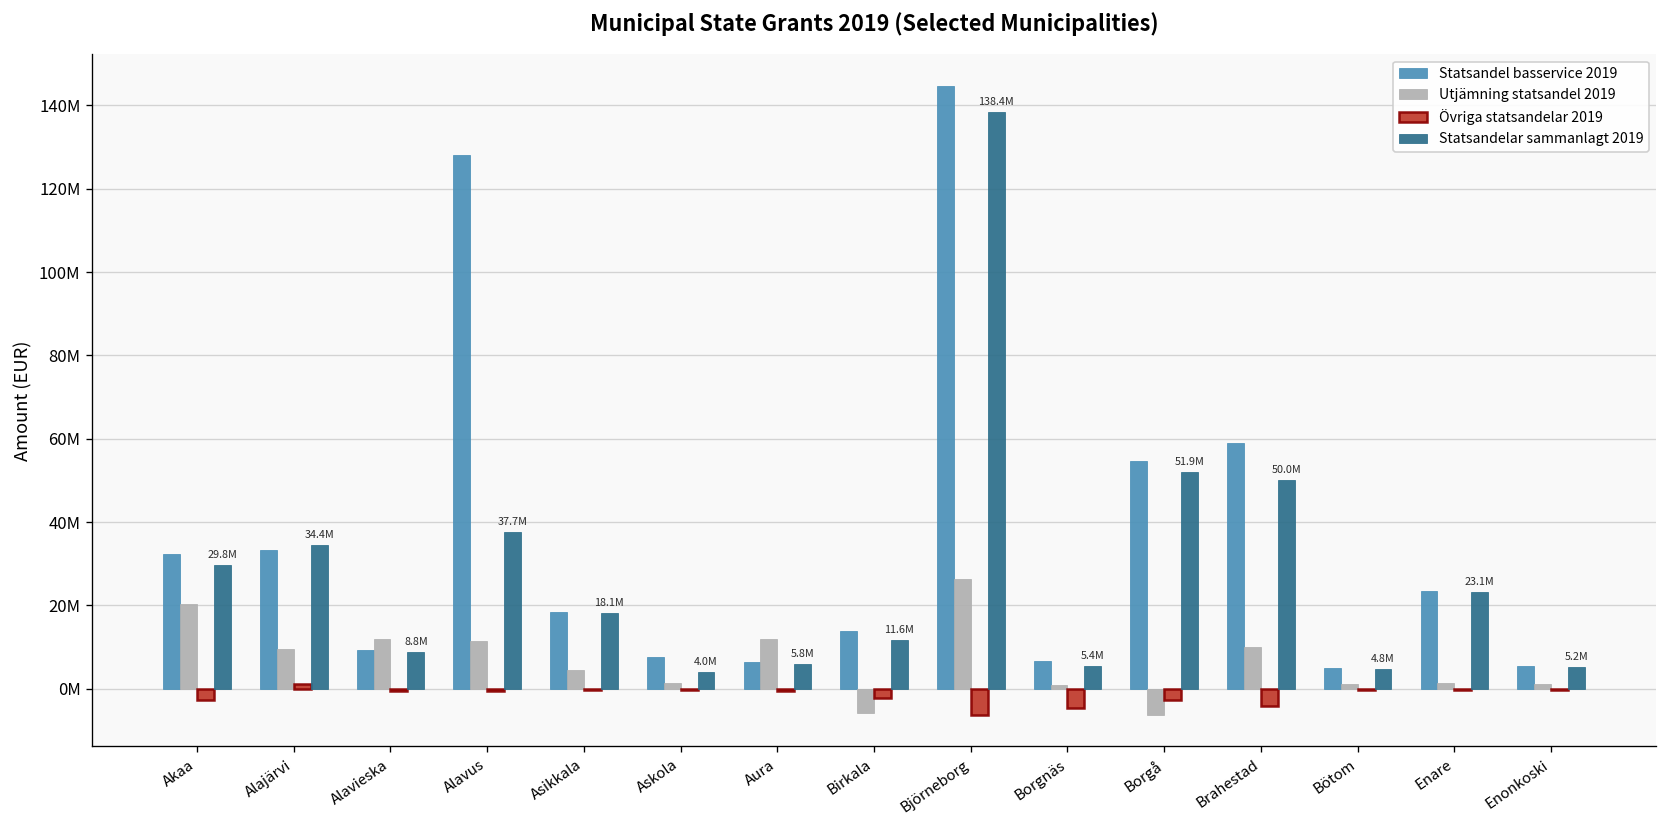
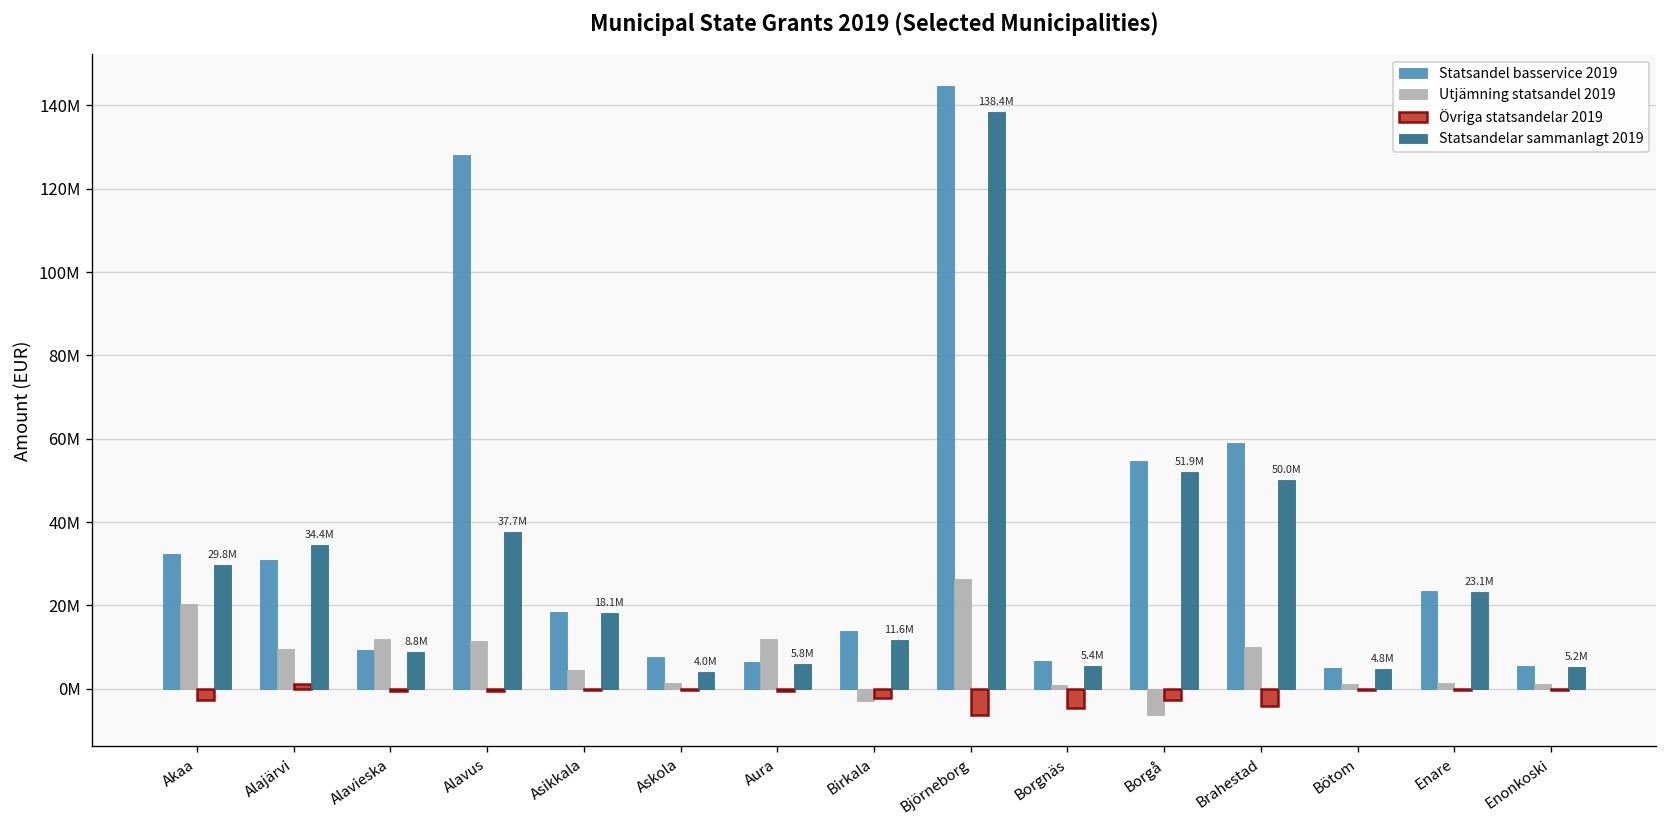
Statsandel basservice 2019, Alajärvi: 33000000 -> 31000000
Utjämning statsandel 2019, Birkala: -6000000 -> -3000000
